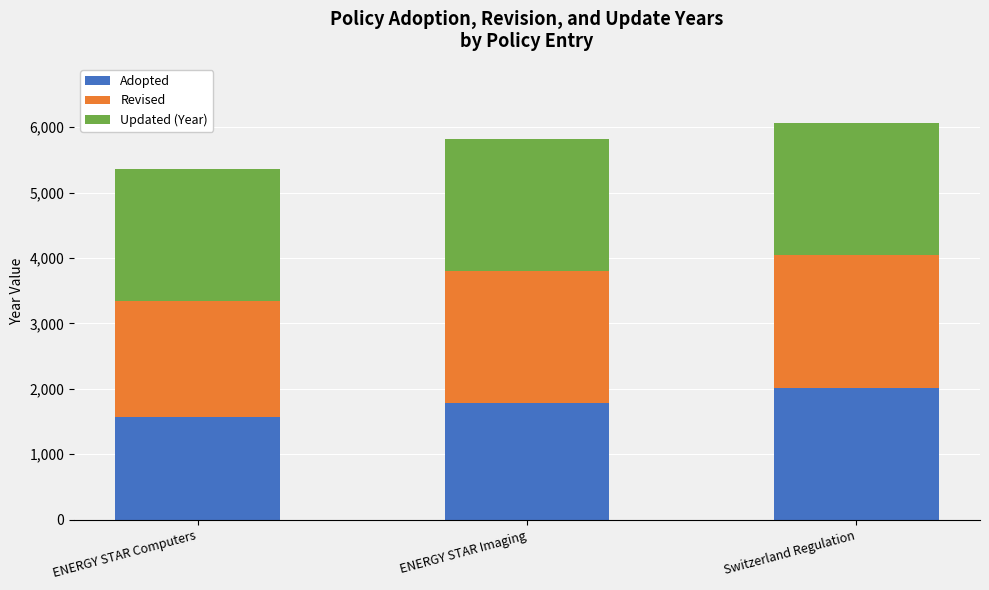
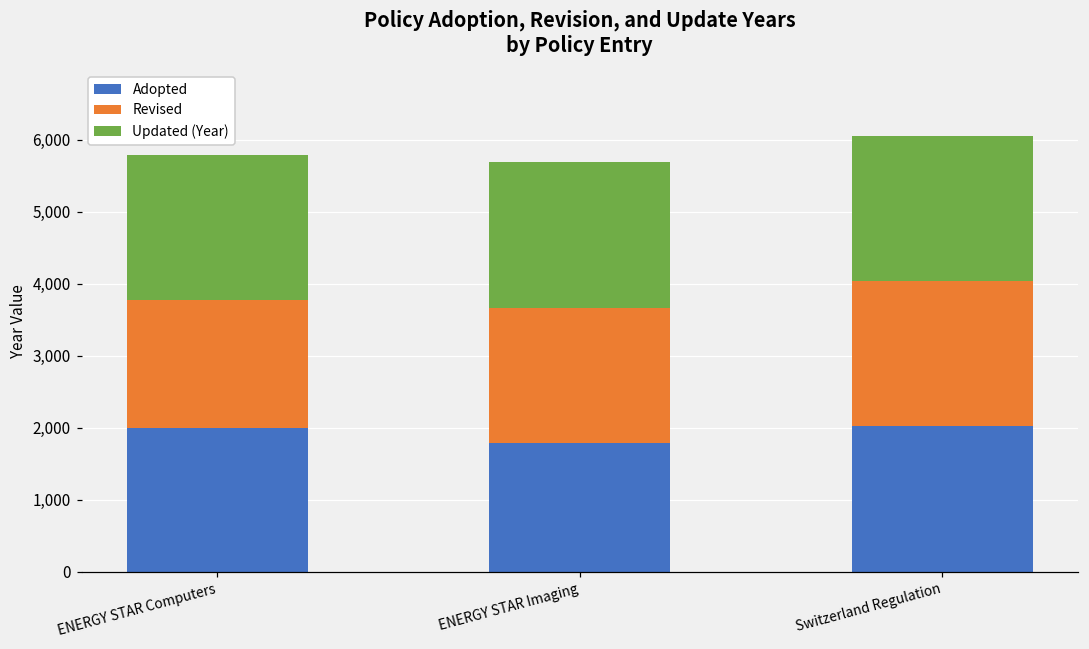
Adopted, ENERGY STAR Computers: 1,600 -> 2,000
Revised, ENERGY STAR Imaging: 2,000 -> 1,900
